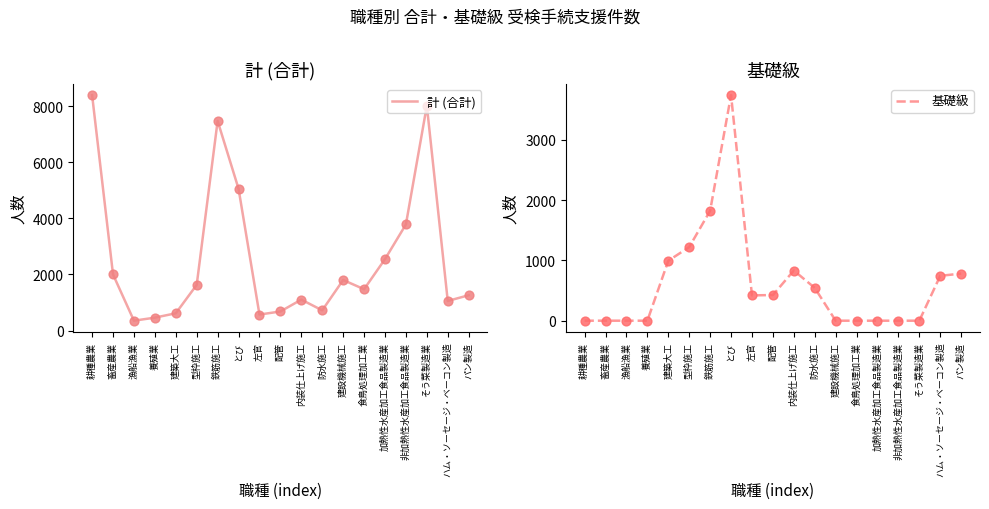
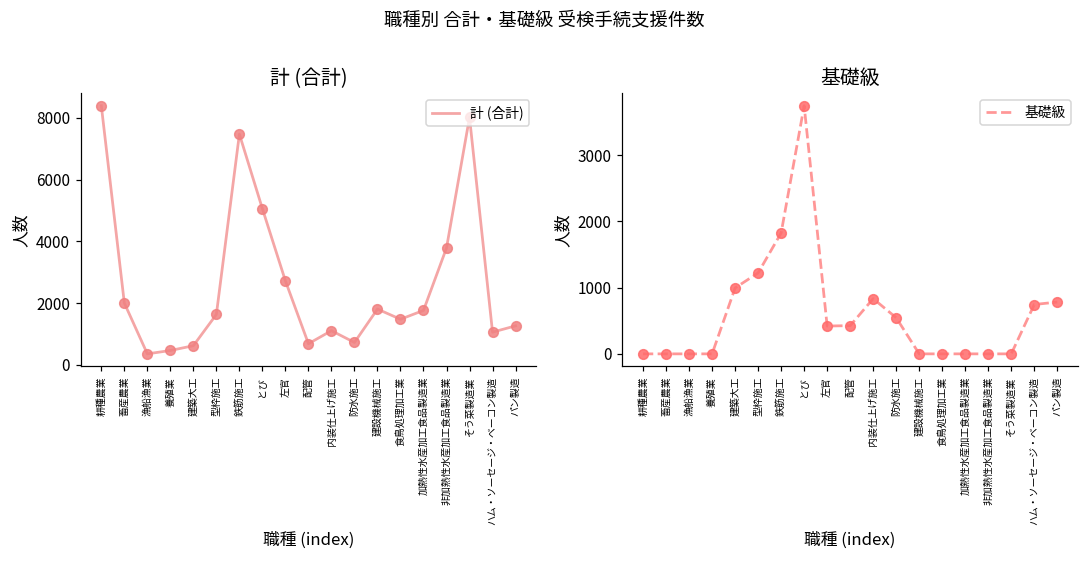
計 (合計), 左官: 600 -> 2700
計 (合計), 加熱性水産加工食品製造業: 2500 -> 1800
